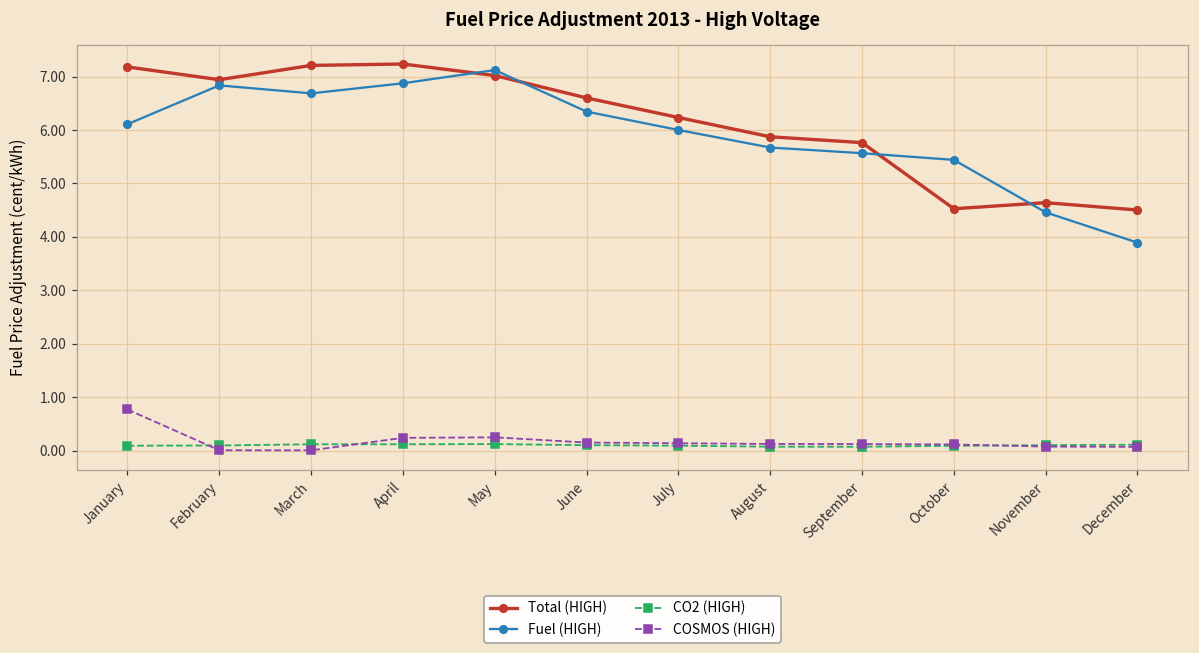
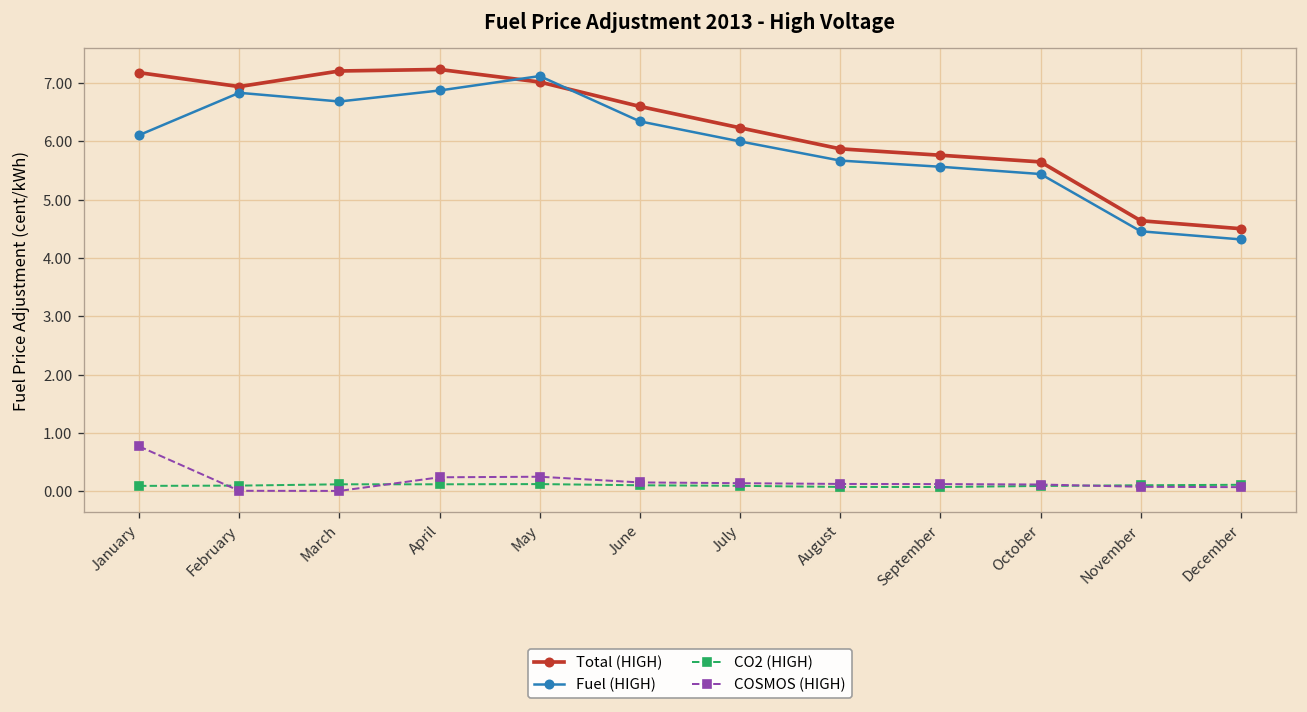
Total (HIGH), October: 4.5 -> 5.6
Fuel (HIGH), December: 3.9 -> 4.3
